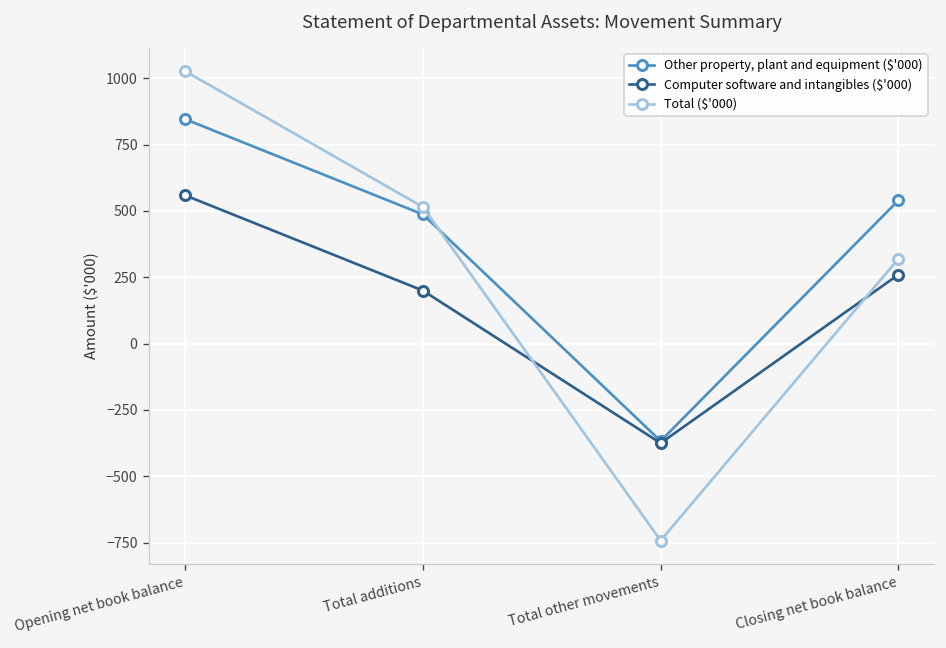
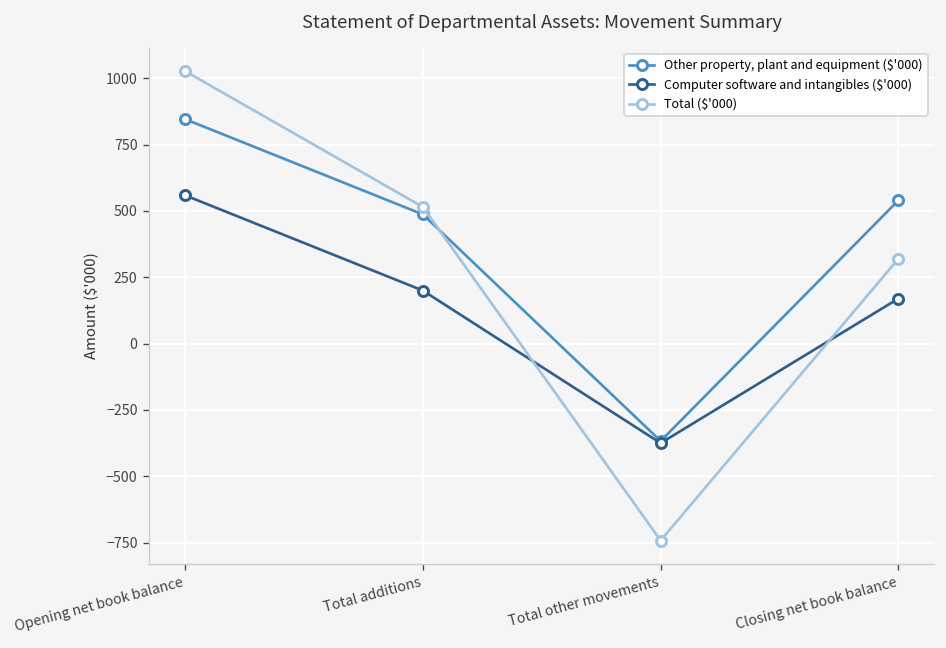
Computer software and intangibles ($'000), Closing net book balance: 260 -> 170
